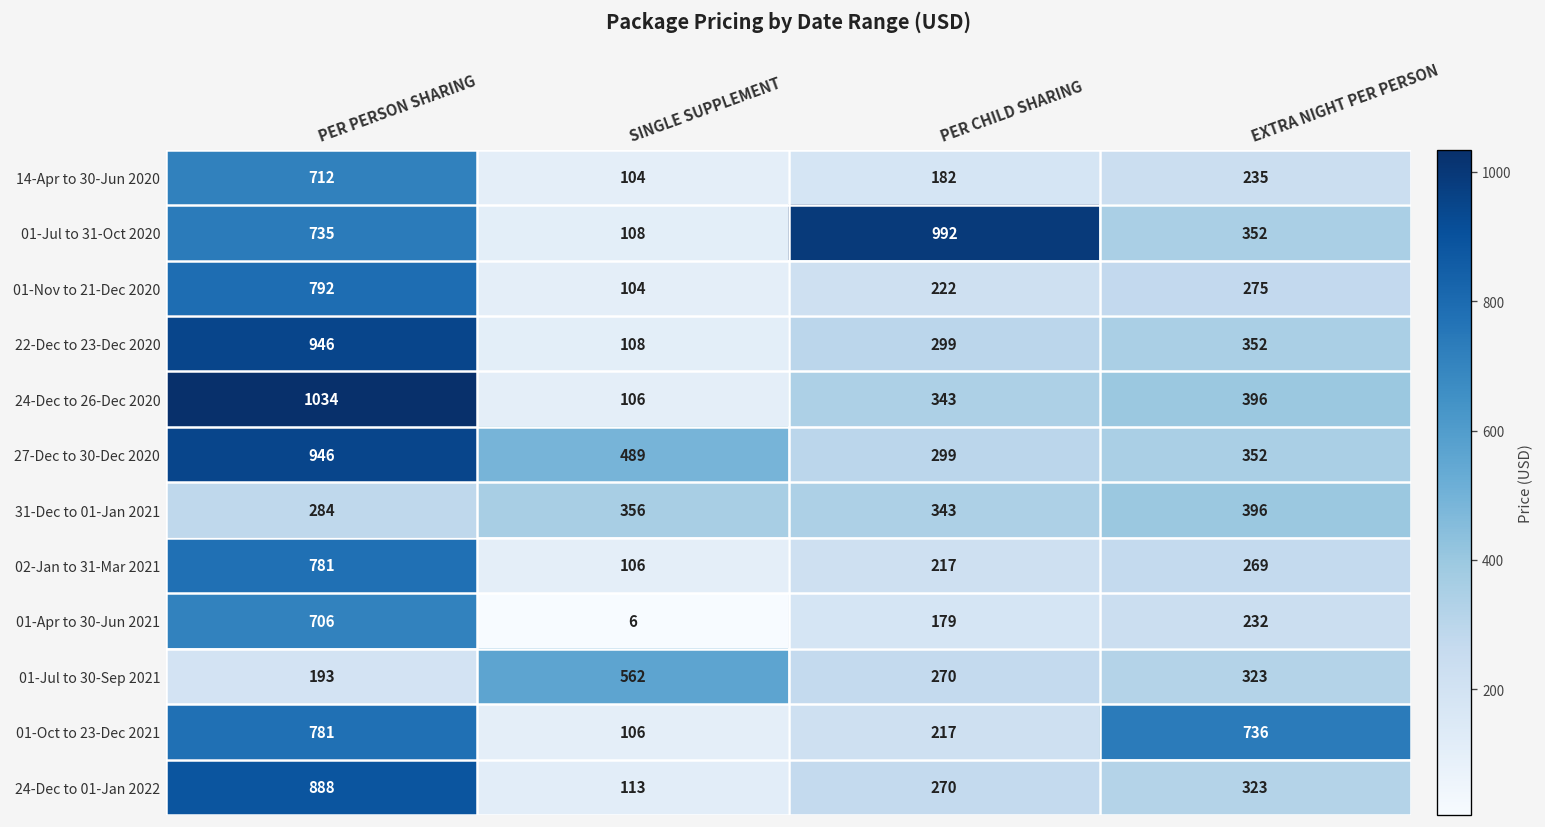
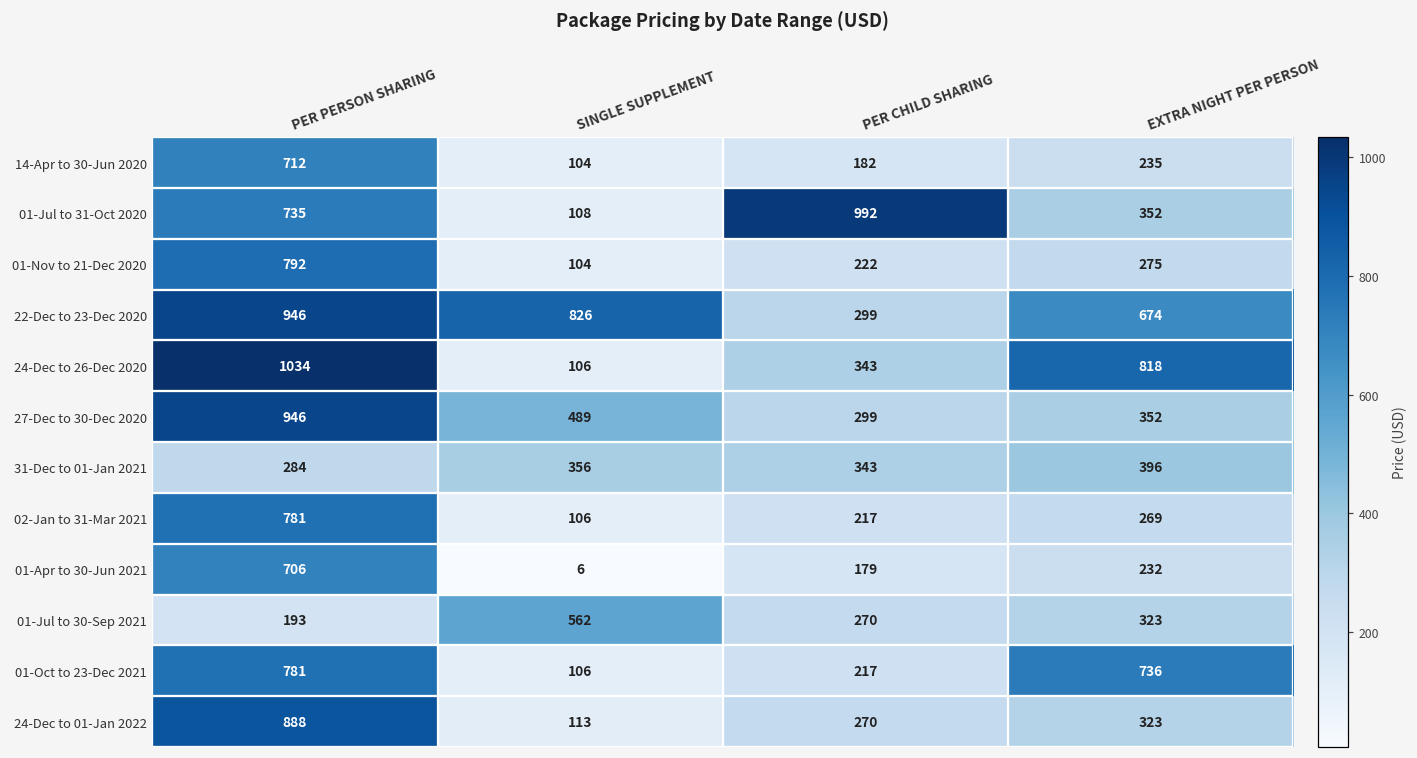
22-Dec to 23-Dec 2020, SINGLE SUPPLEMENT: 108 -> 826
22-Dec to 23-Dec 2020, EXTRA NIGHT PER PERSON: 352 -> 674
24-Dec to 26-Dec 2020, EXTRA NIGHT PER PERSON: 396 -> 818
